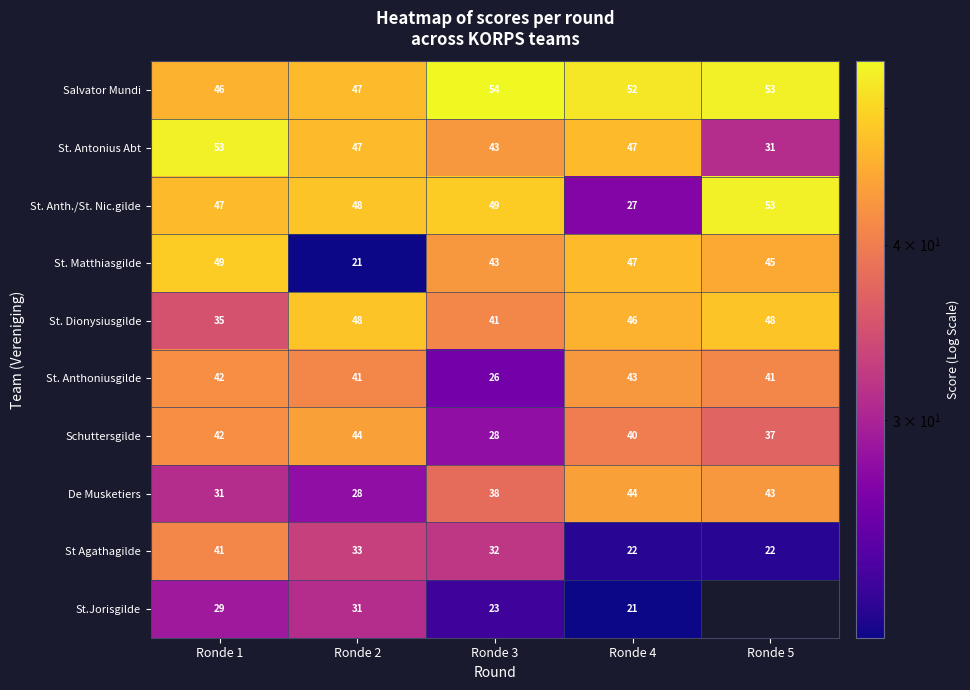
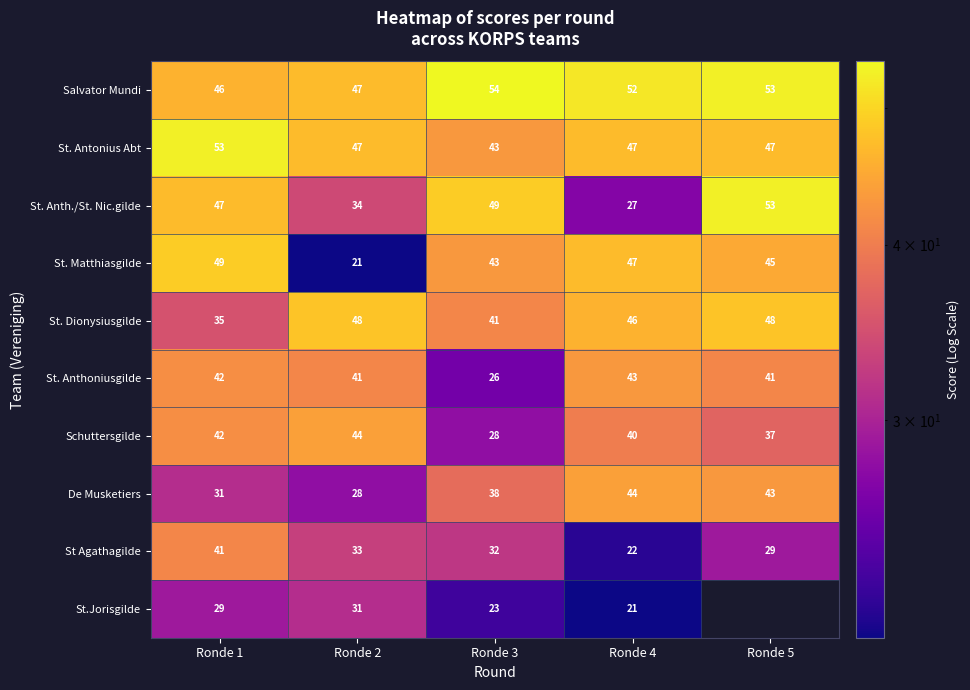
St. Antonius Abt, Ronde 5: 31 -> 47
St. Anth./St. Nic.gilde, Ronde 2: 48 -> 34
St Agathagilde, Ronde 5: 22 -> 29
